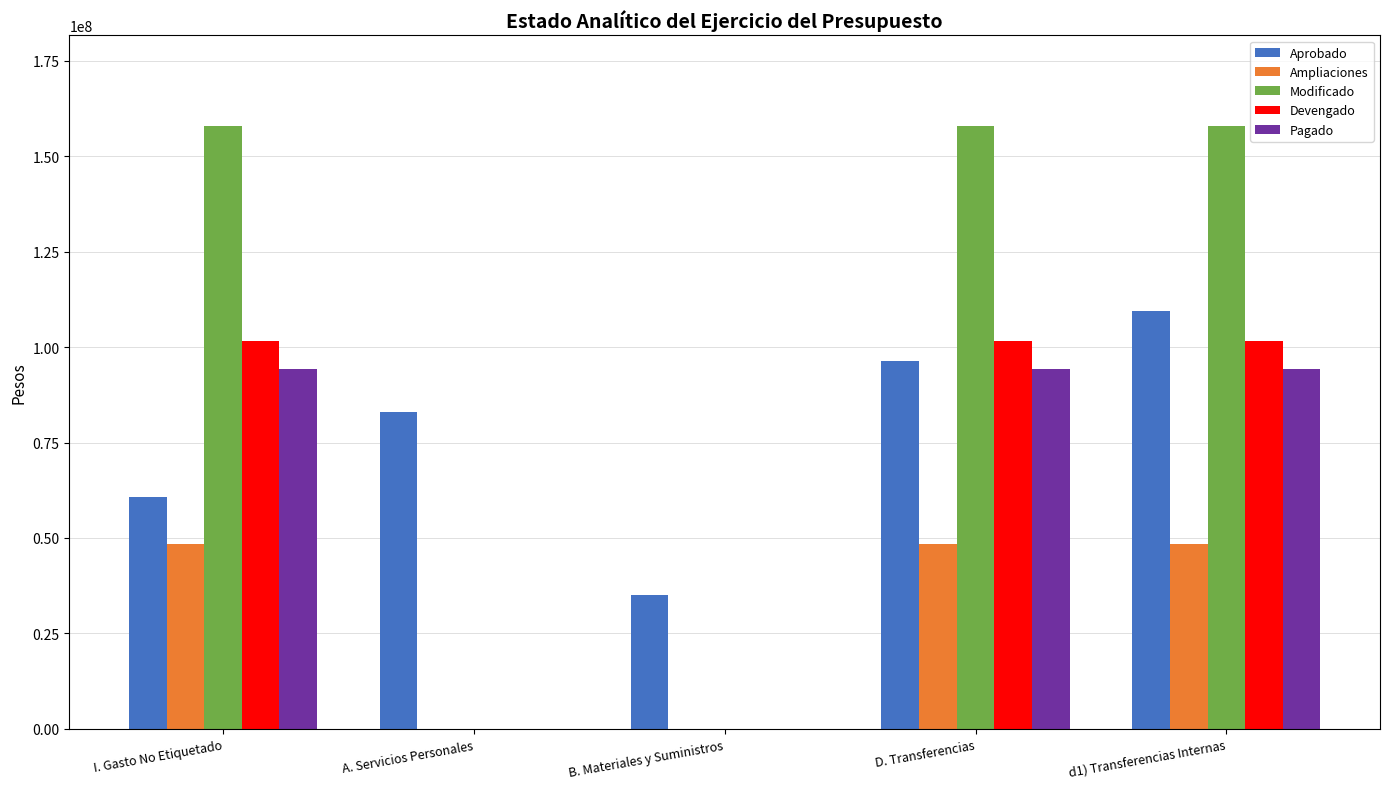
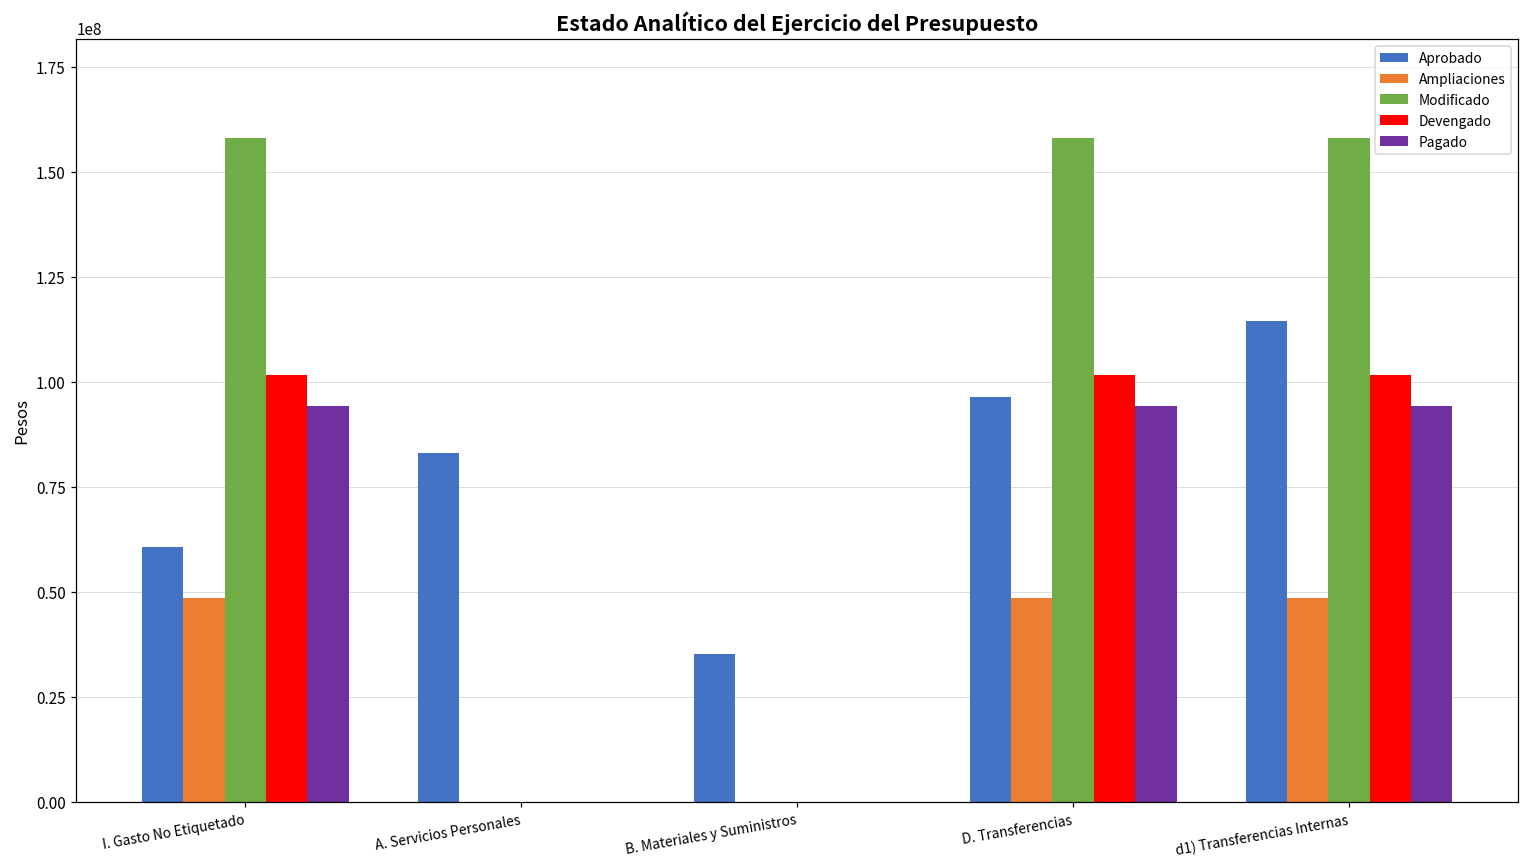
Aprobado, d1) Transferencias Internas: 110000000 -> 115000000
